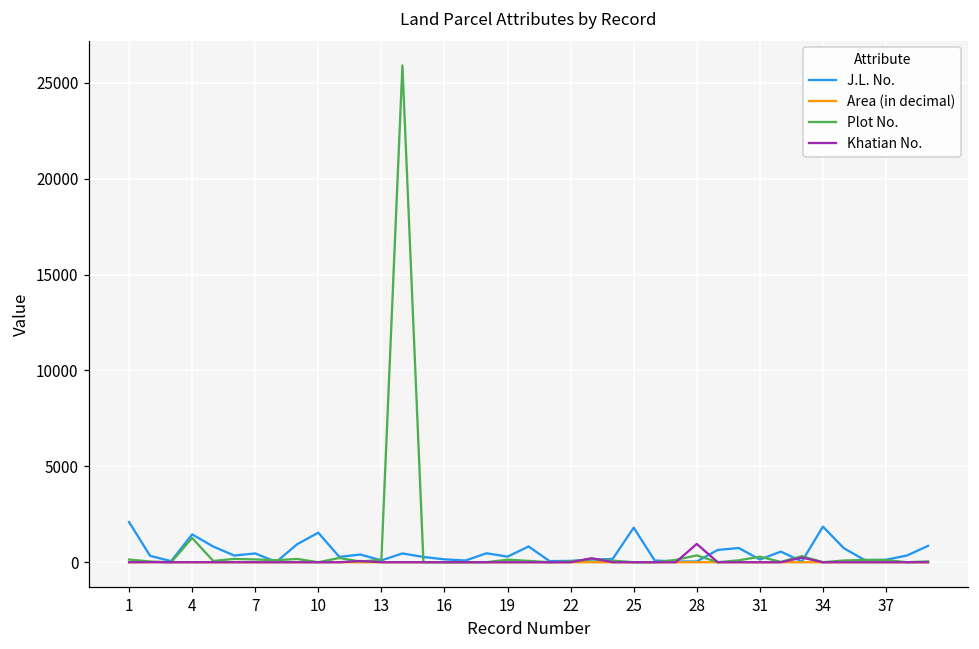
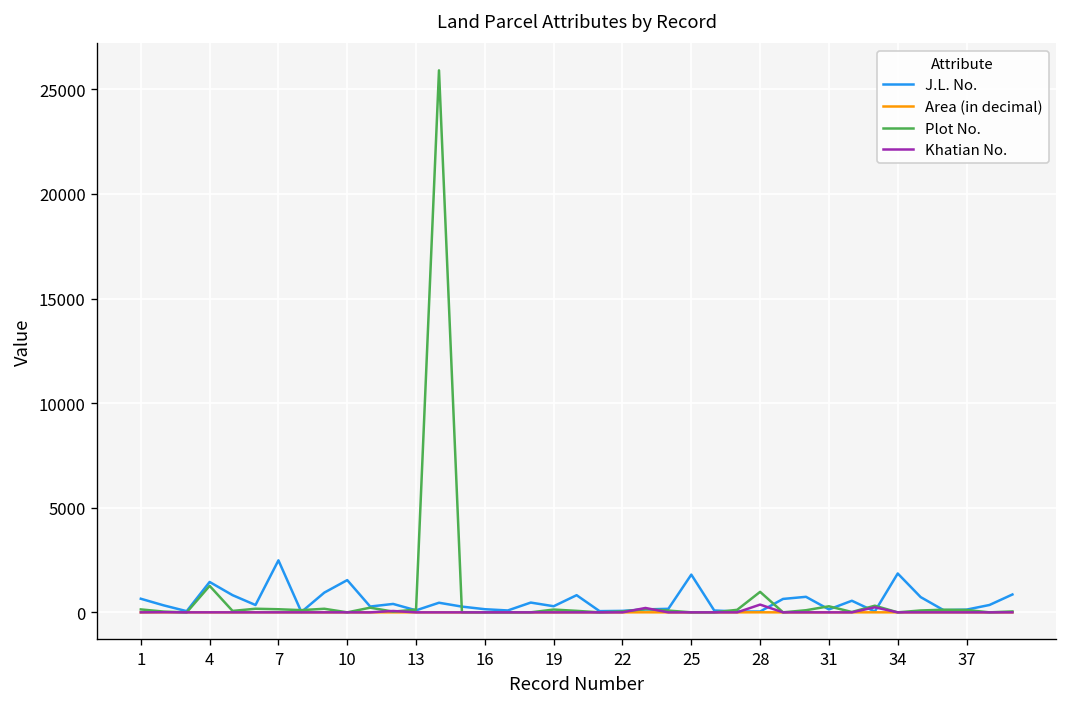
J.L. No., 1: 2100 -> 700
J.L. No., 7: 500 -> 2500
Plot No., 28: 400 -> 1000
Khatian No., 28: 1000 -> 400
